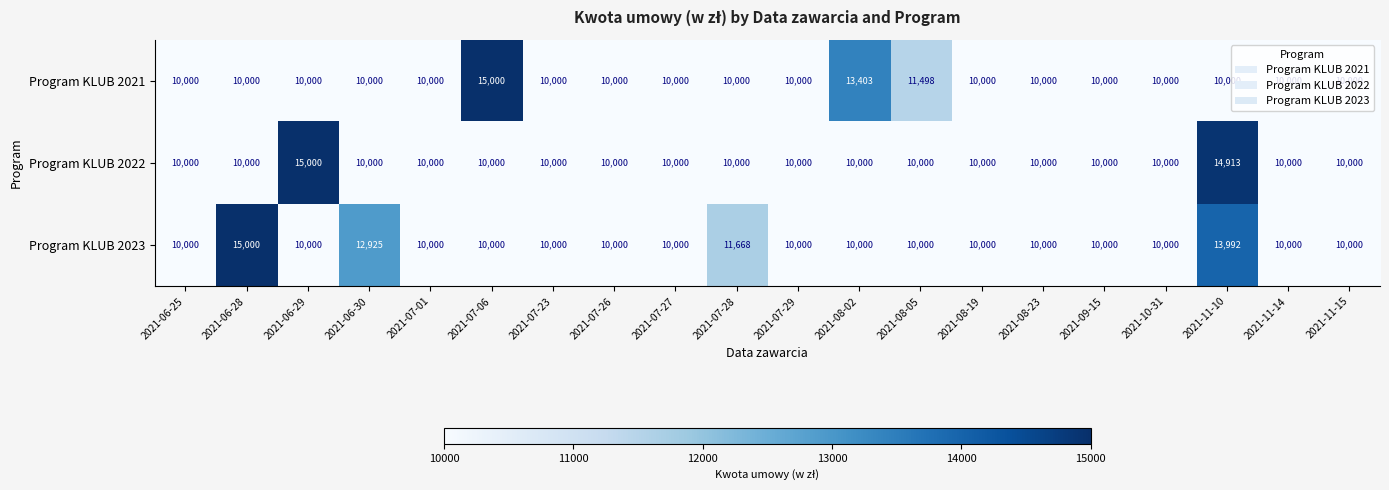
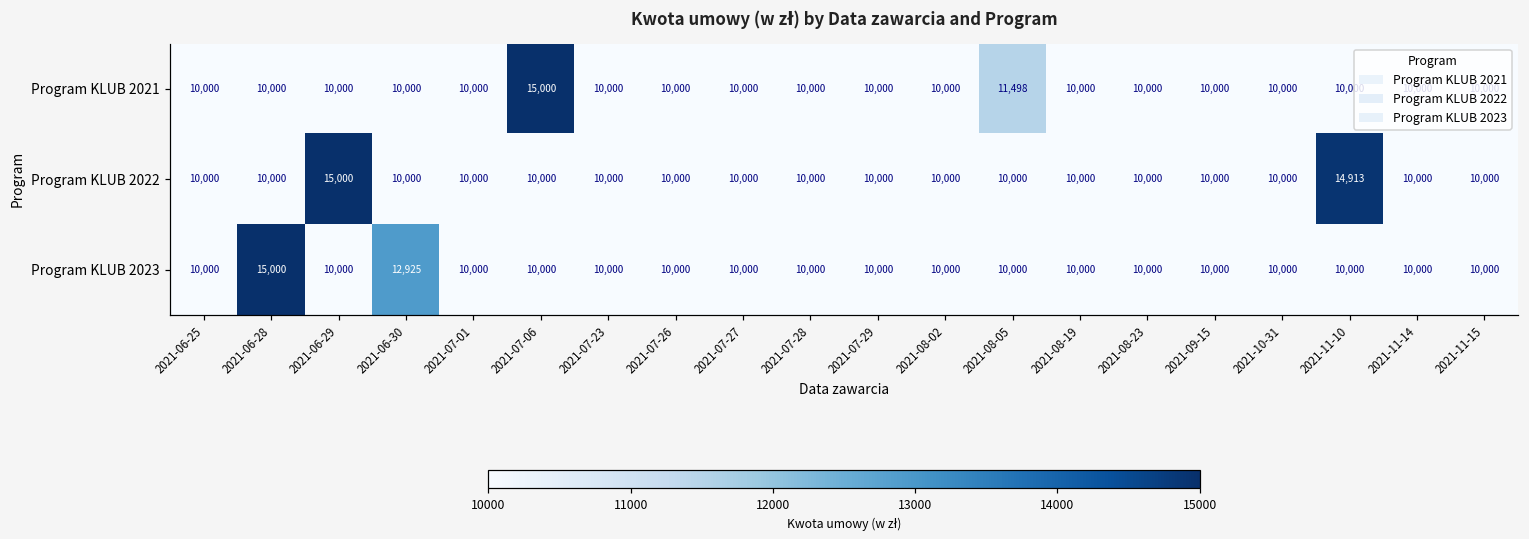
Program KLUB 2021, 2021-08-02: 13,403 -> 10,000
Program KLUB 2023, 2021-07-28: 11,668 -> 10,000
Program KLUB 2023, 2021-11-10: 13,992 -> 10,000
